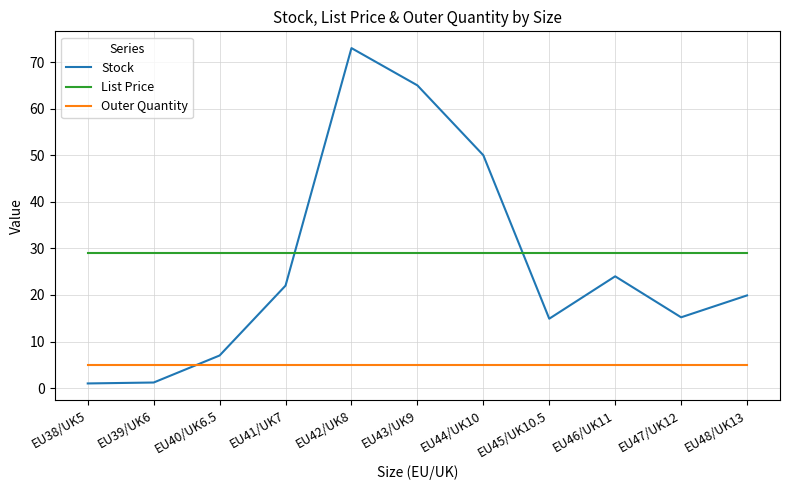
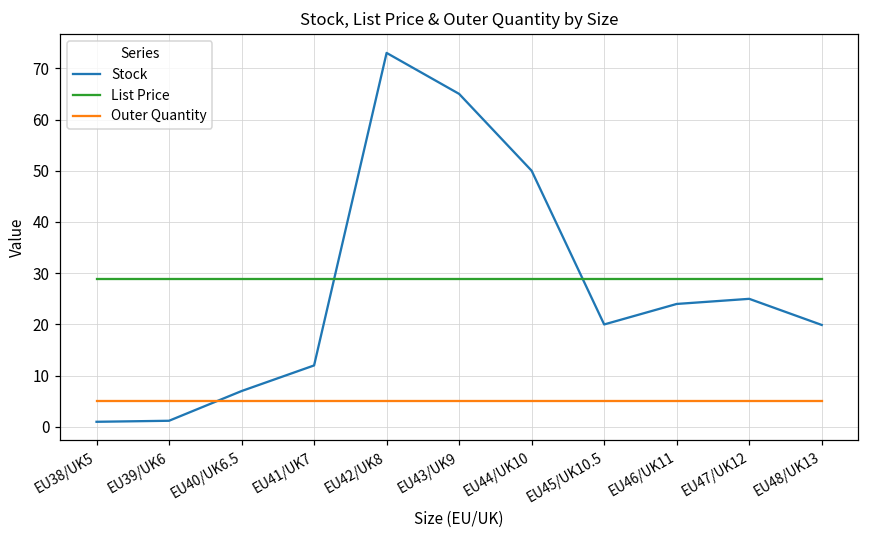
Stock, EU41/UK7: 22 -> 12
Stock, EU45/UK10.5: 15 -> 20
Stock, EU47/UK12: 15 -> 25
